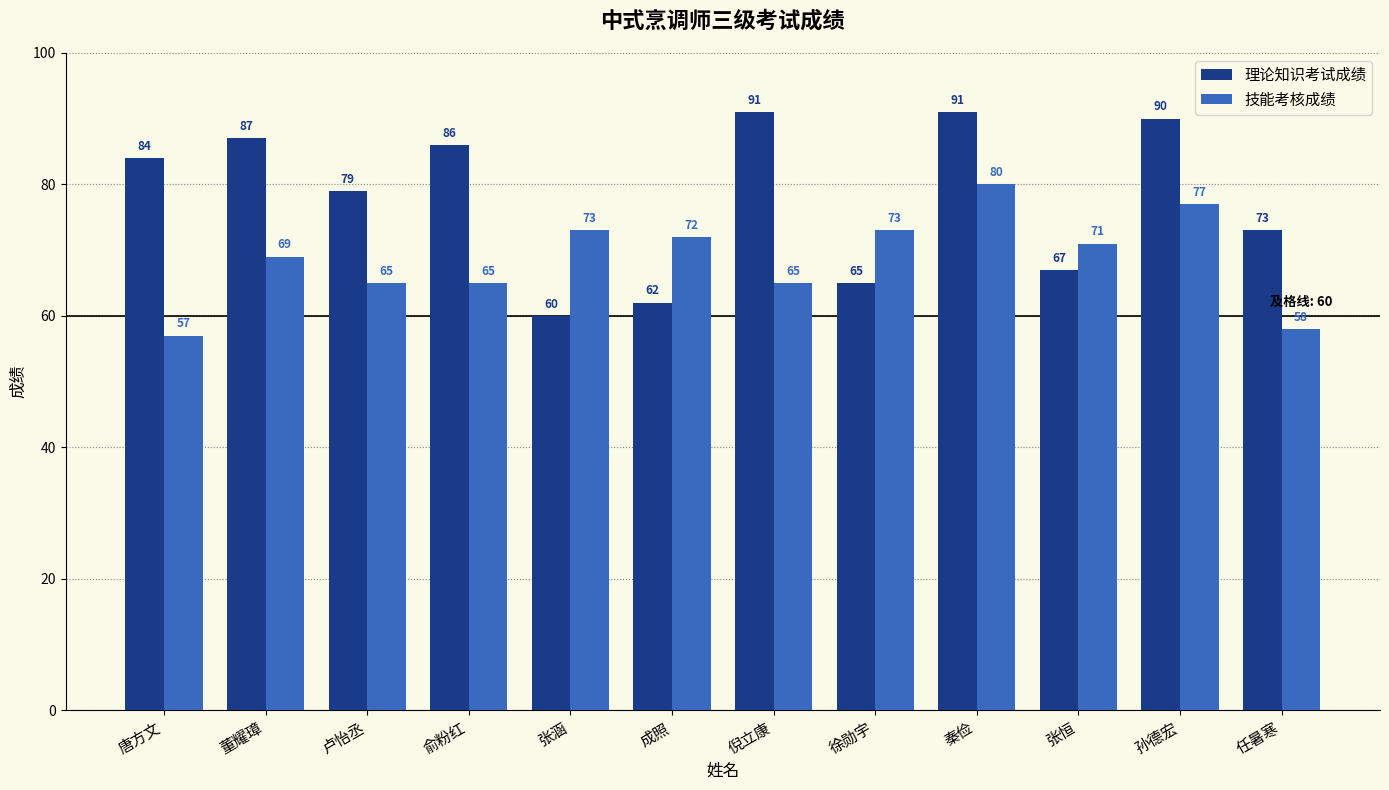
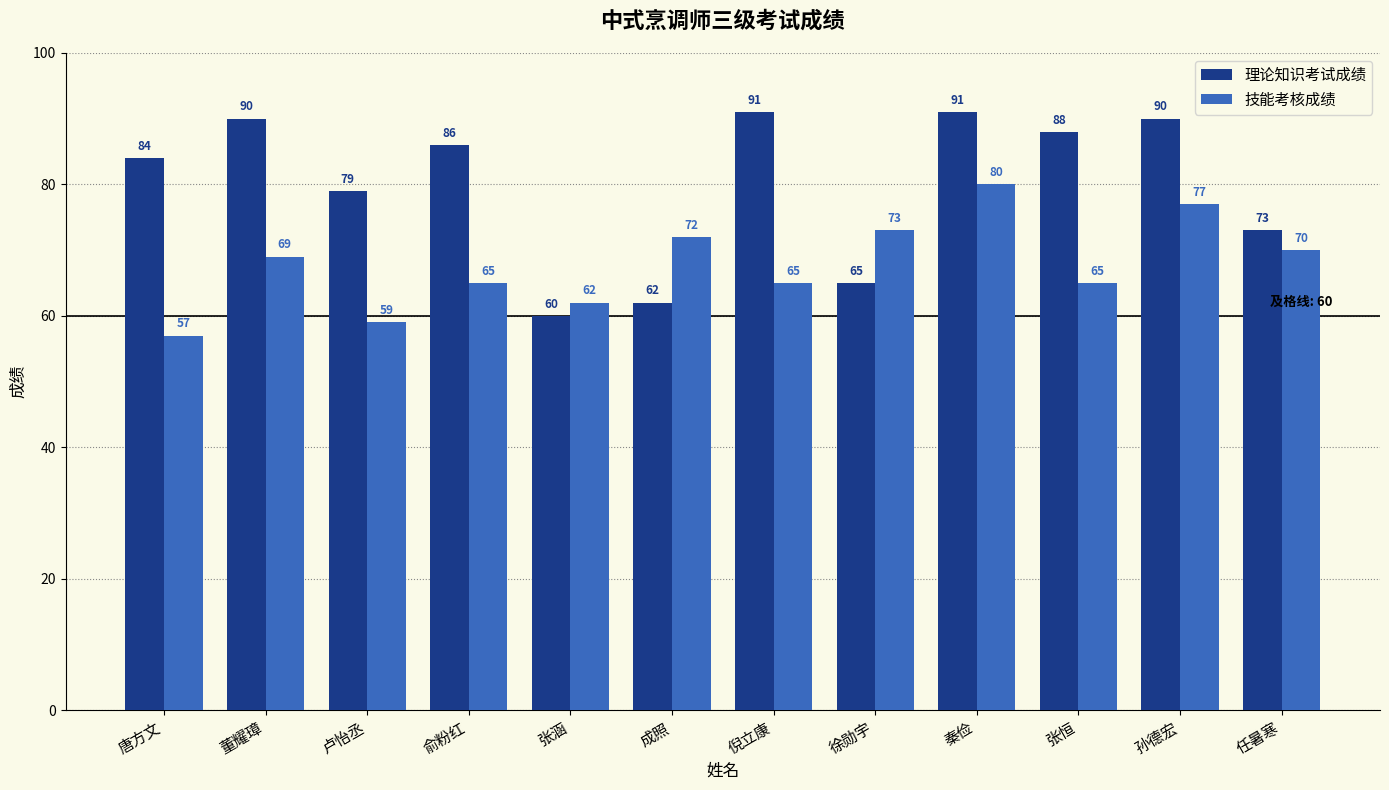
理论知识考试成绩, 董耀璋: 87 -> 90
技能考核成绩, 卢怡丞: 65 -> 59
技能考核成绩, 张涵: 73 -> 62
理论知识考试成绩, 张恒: 67 -> 88
技能考核成绩, 张恒: 71 -> 65
技能考核成绩, 任暑寒: 58 -> 70
